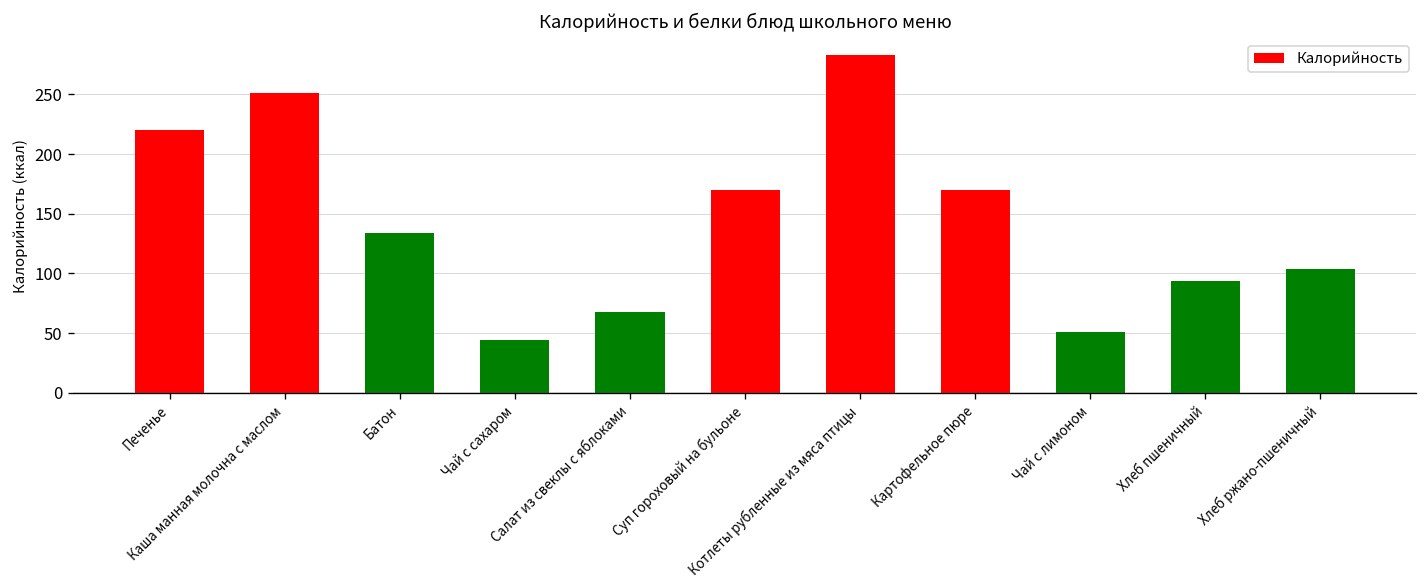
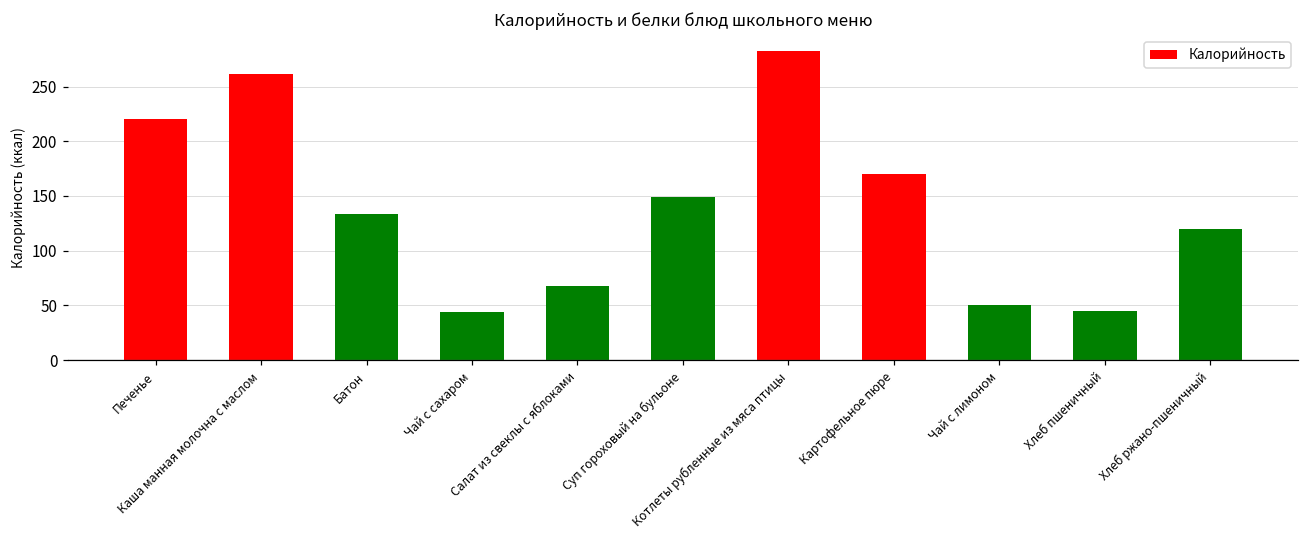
Каша манная молочна с маслом: 250 -> 260
Суп гороховый на бульоне: 170 -> 150
Хлеб пшеничный: 90 -> 50
Хлеб ржано-пшеничный: 100 -> 120
